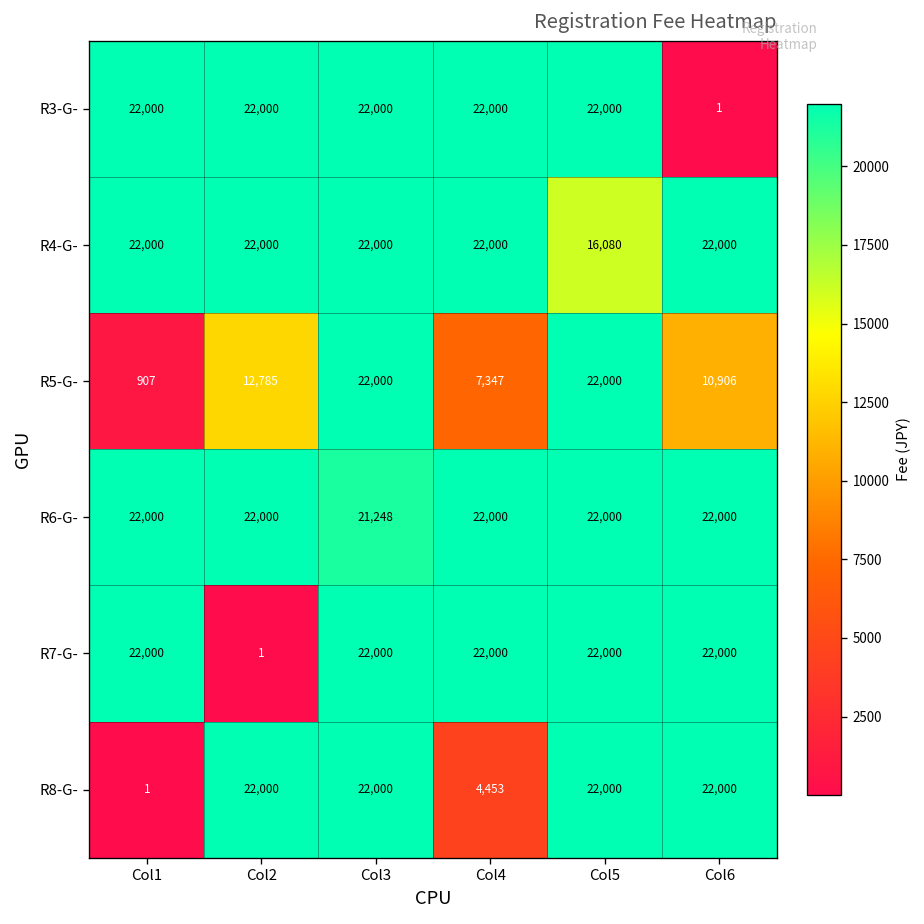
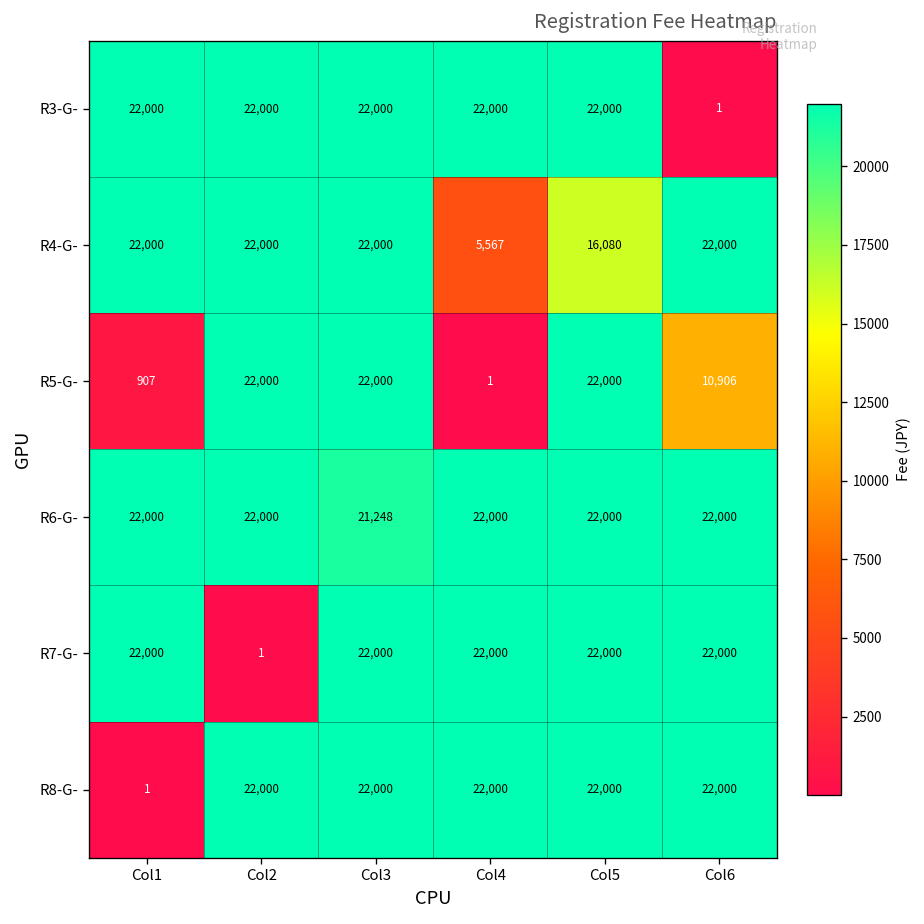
R4-G-, Col4: 22,000 -> 5,567
R5-G-, Col2: 12,785 -> 22,000
R5-G-, Col4: 7,347 -> 1
R8-G-, Col4: 4,453 -> 22,000
